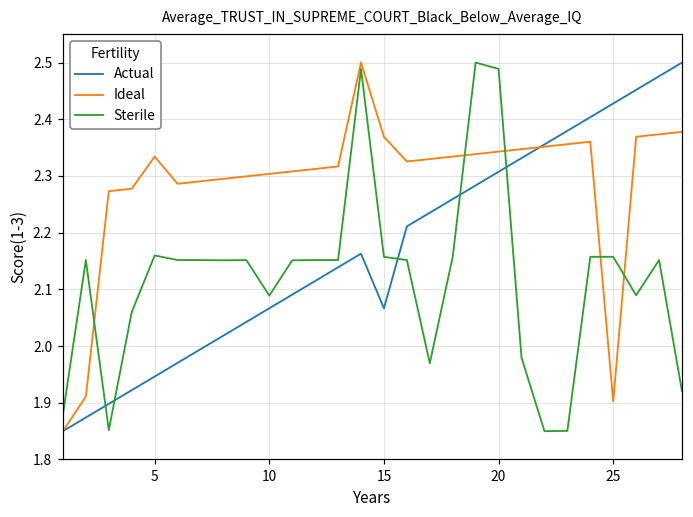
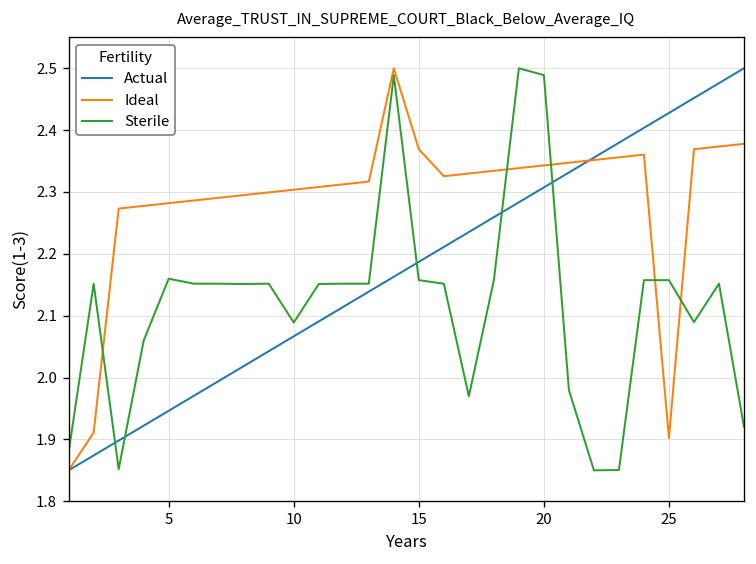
Ideal, 5: 2.33 -> 2.28
Actual, 15: 2.07 -> 2.19
